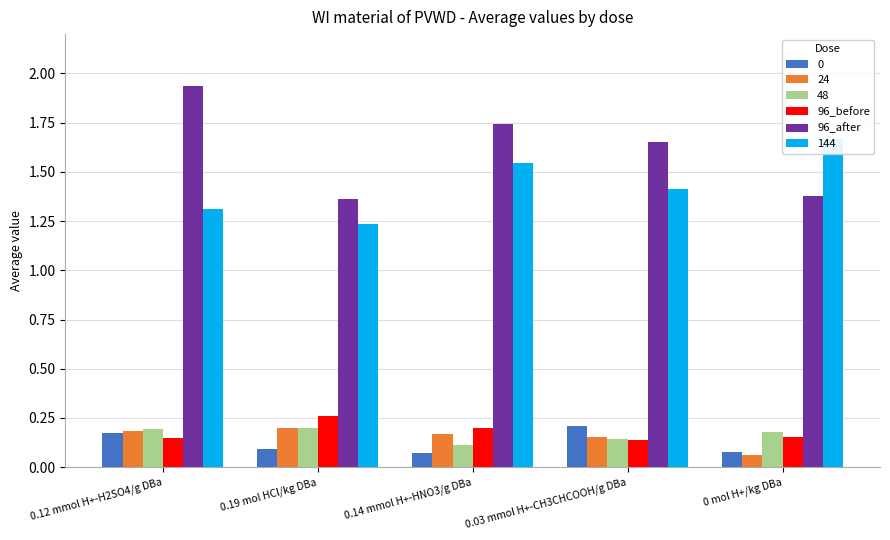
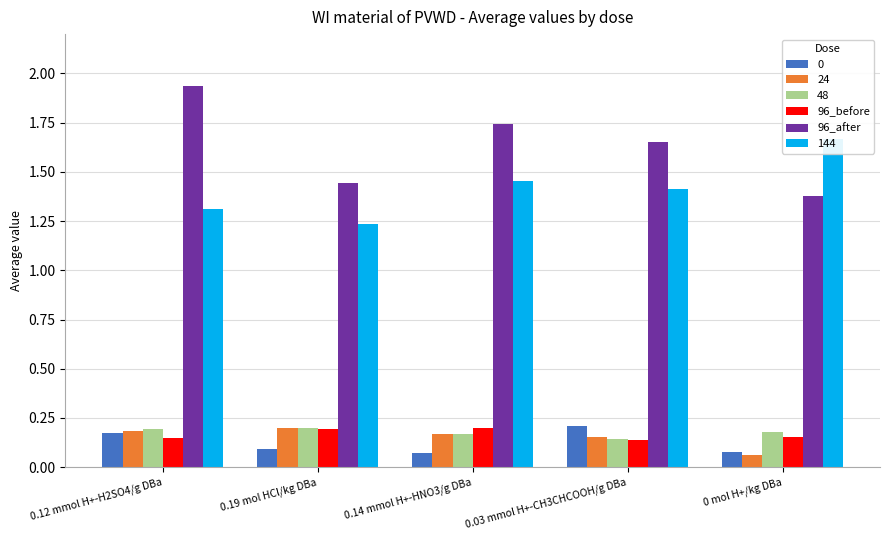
96_before, 0.19 mol HCl/kg DBa: 0.26 -> 0.19
96_after, 0.19 mol HCl/kg DBa: 1.36 -> 1.44
48, 0.14 mmol H+-HNO3/g DBa: 0.11 -> 0.17
144, 0.14 mmol H+-HNO3/g DBa: 1.54 -> 1.45
